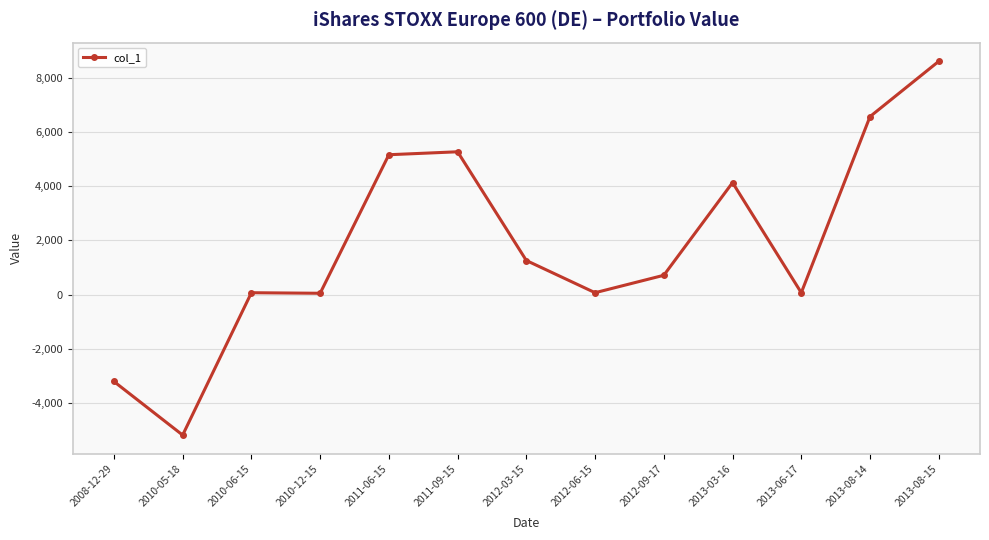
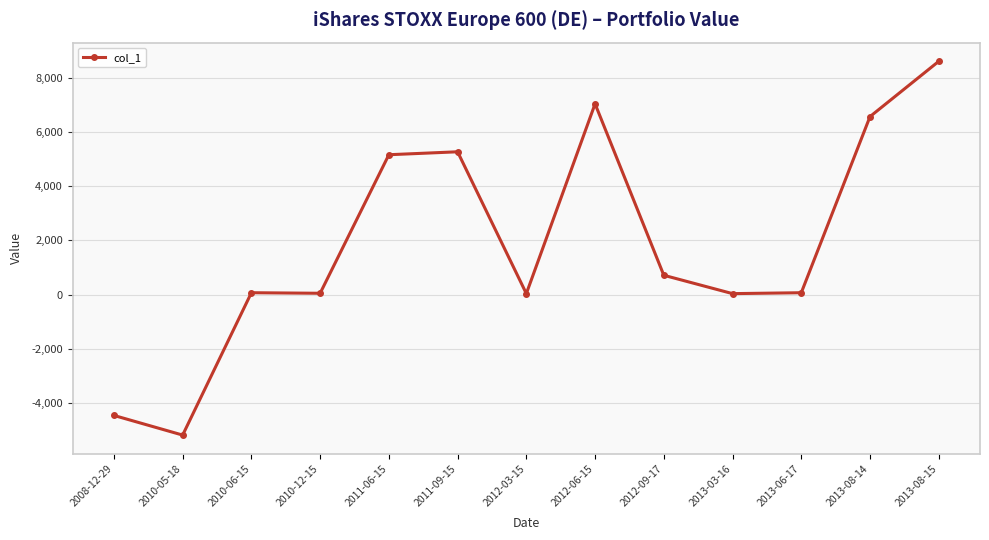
2008-12-29: -3,200 -> -4,500
2012-03-15: 1,300 -> 0
2012-06-15: 100 -> 7,000
2013-03-16: 4,100 -> 0
